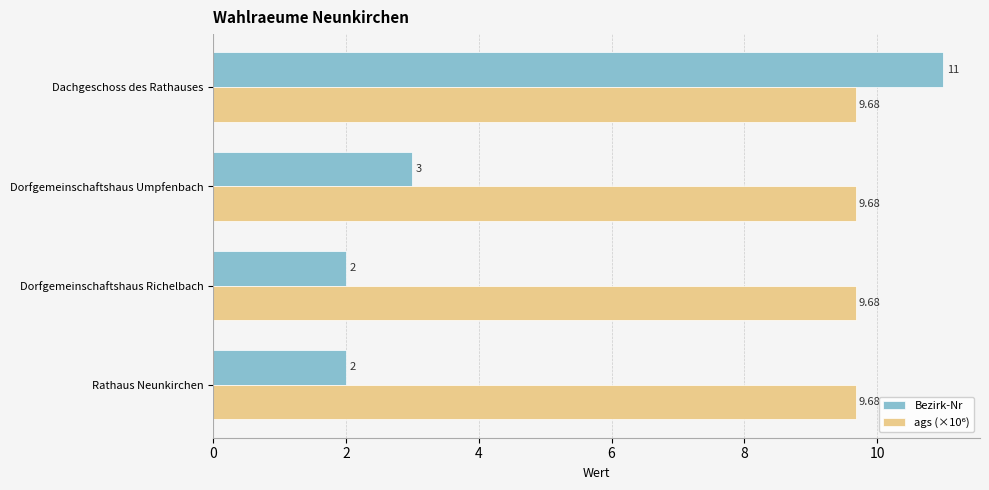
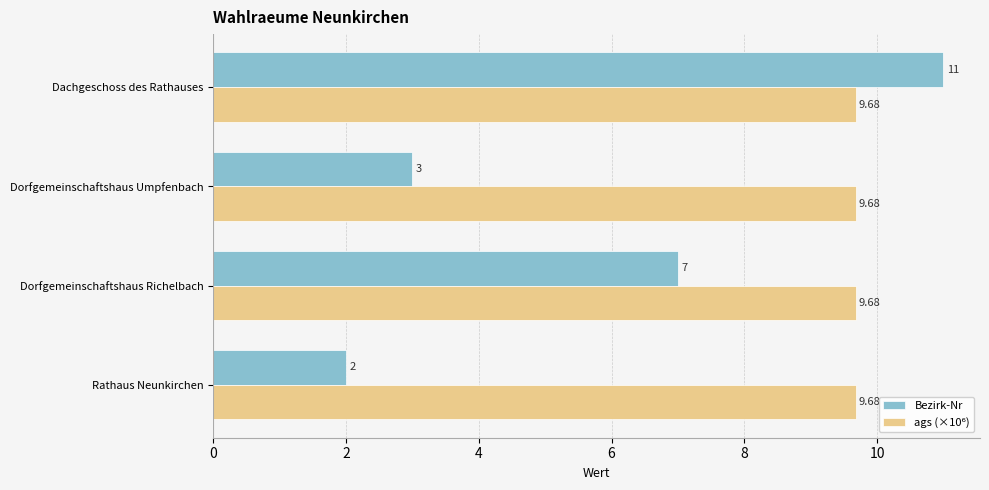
Bezirk-Nr, Dorfgemeinschaftshaus Richelbach: 2 -> 7
